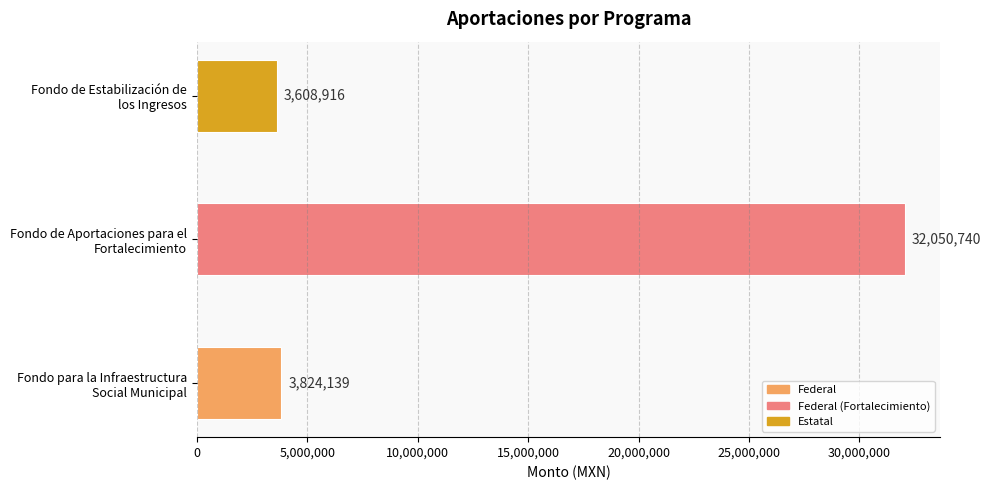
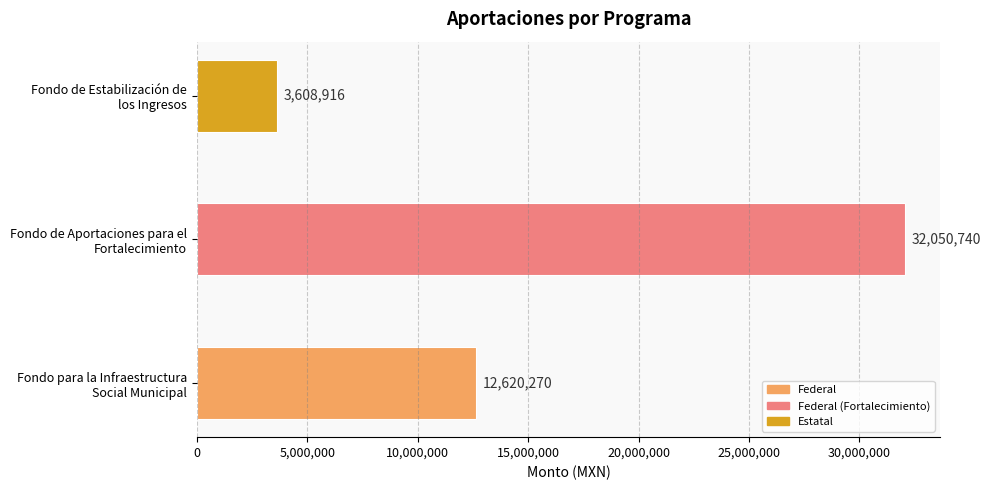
Fondo para la Infraestructura Social Municipal: 3,824,139 -> 12,620,270
